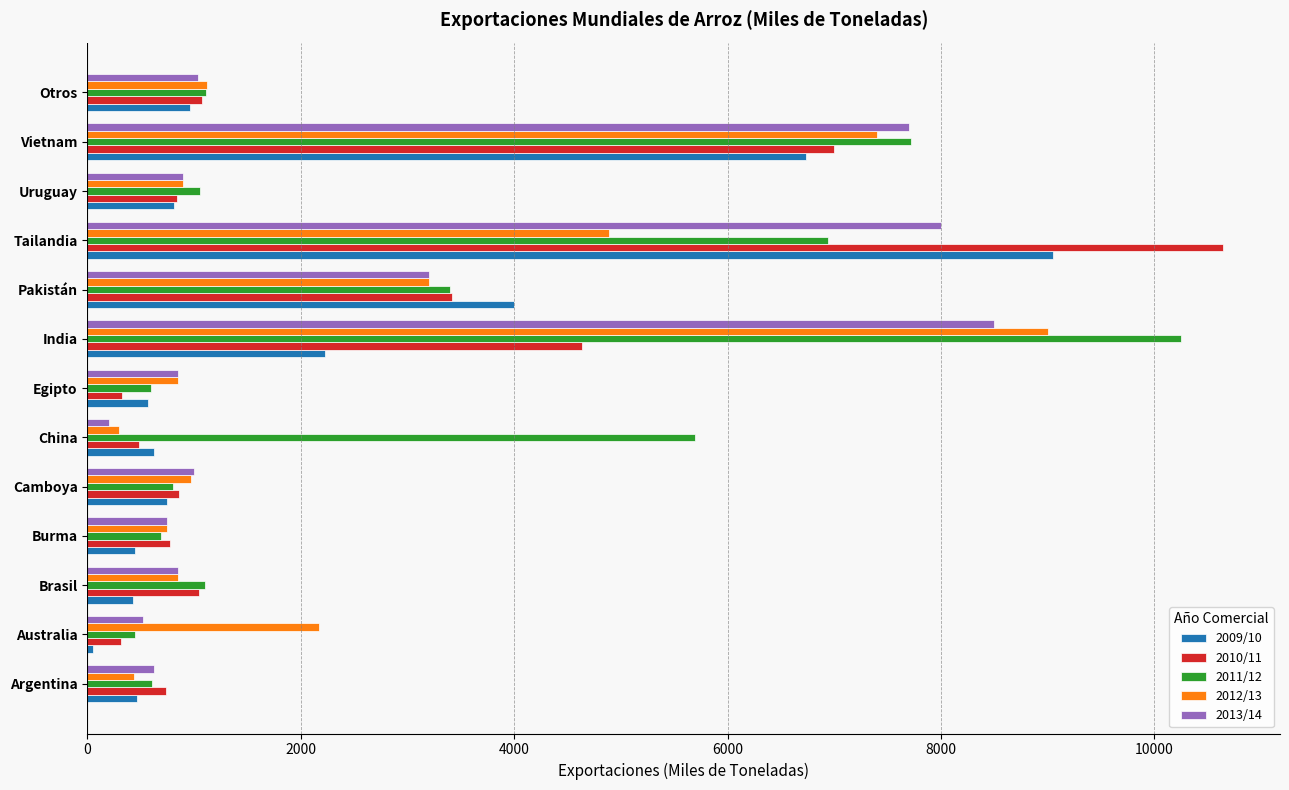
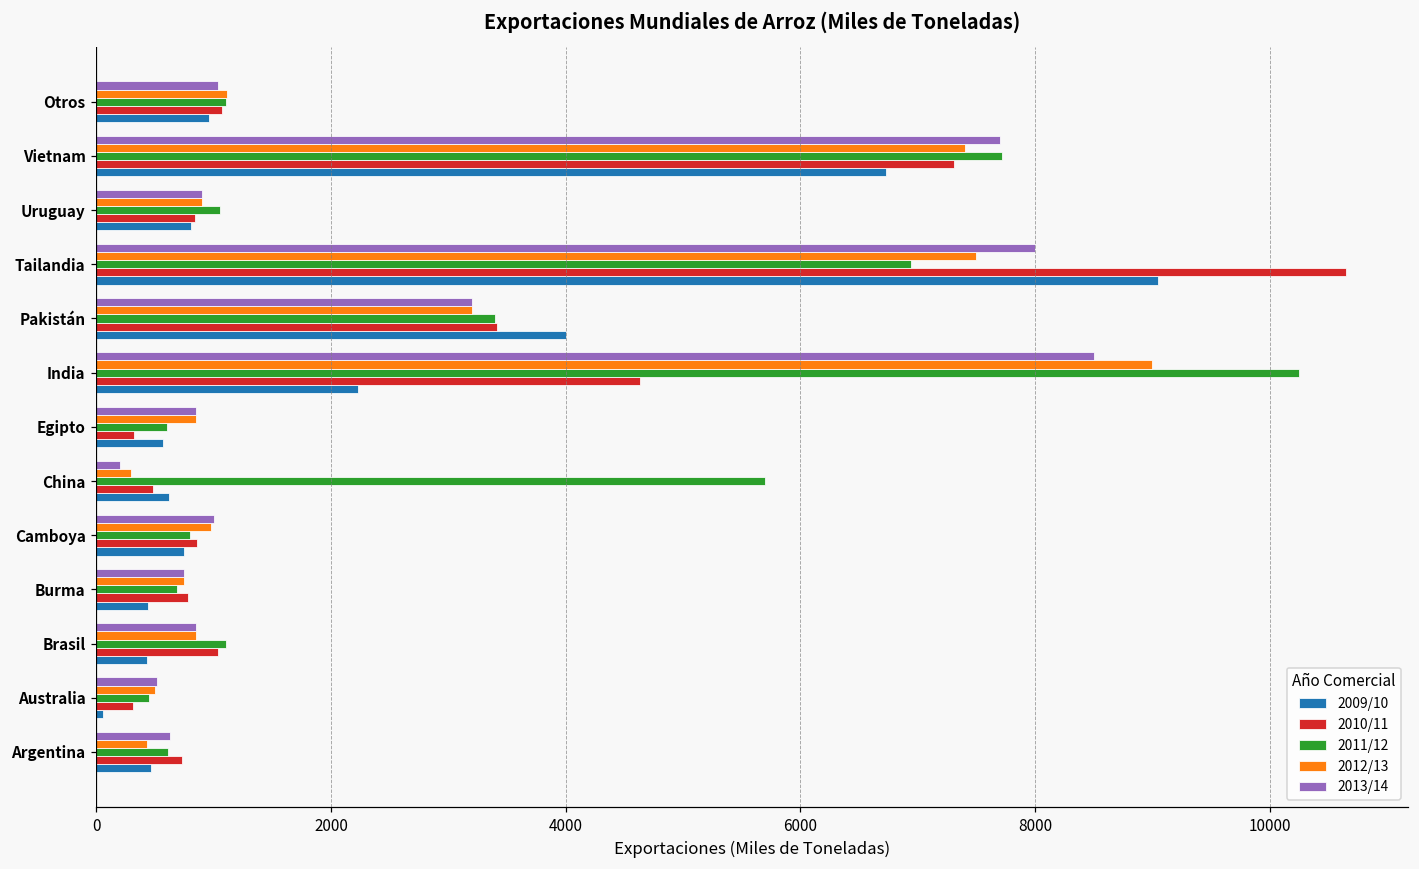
2010/11, Vietnam: 7000 -> 7310
2012/13, Tailandia: 4890 -> 7500
2012/13, Australia: 2170 -> 500
